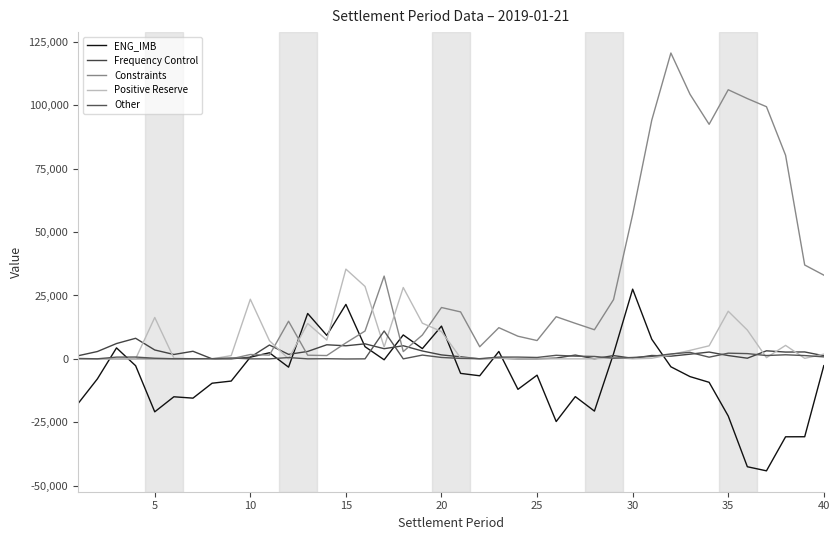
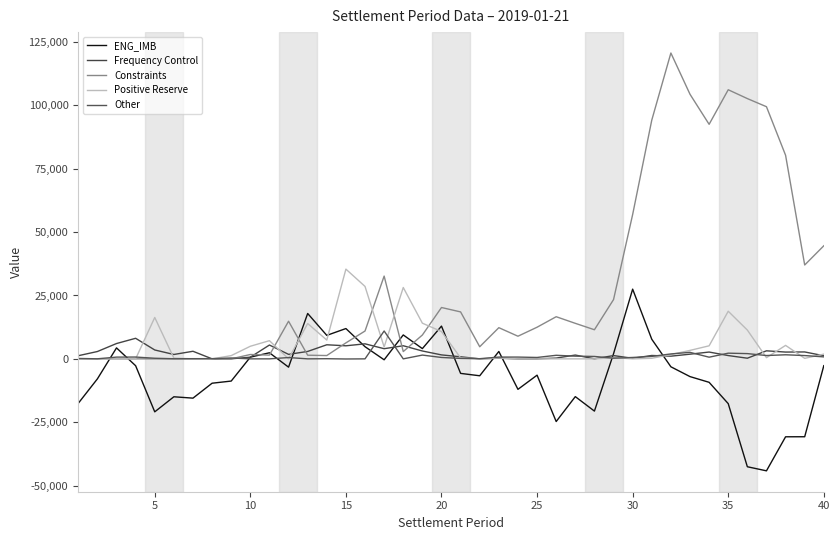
Positive Reserve, 10: 24,000 -> 5,000
ENG_IMB, 15: 21,000 -> 12,000
Constraints, 25: 7,000 -> 12,000
ENG_IMB, 35: -23,000 -> -18,000
Constraints, 40: 33,000 -> 45,000
